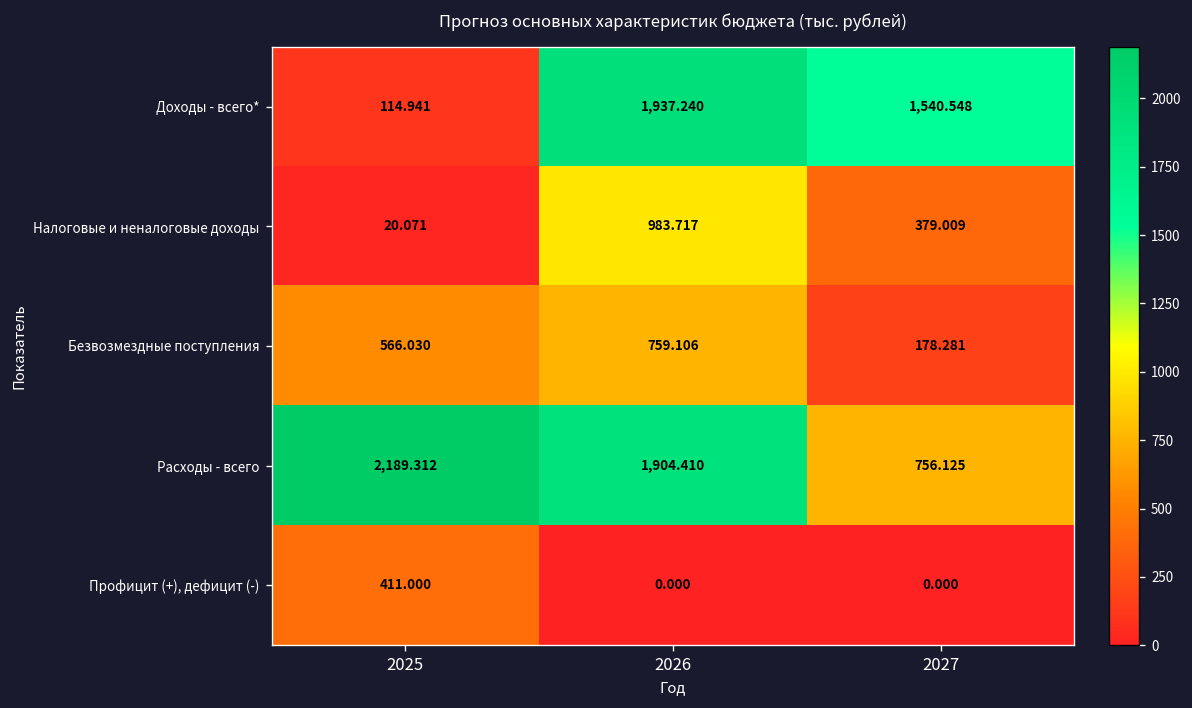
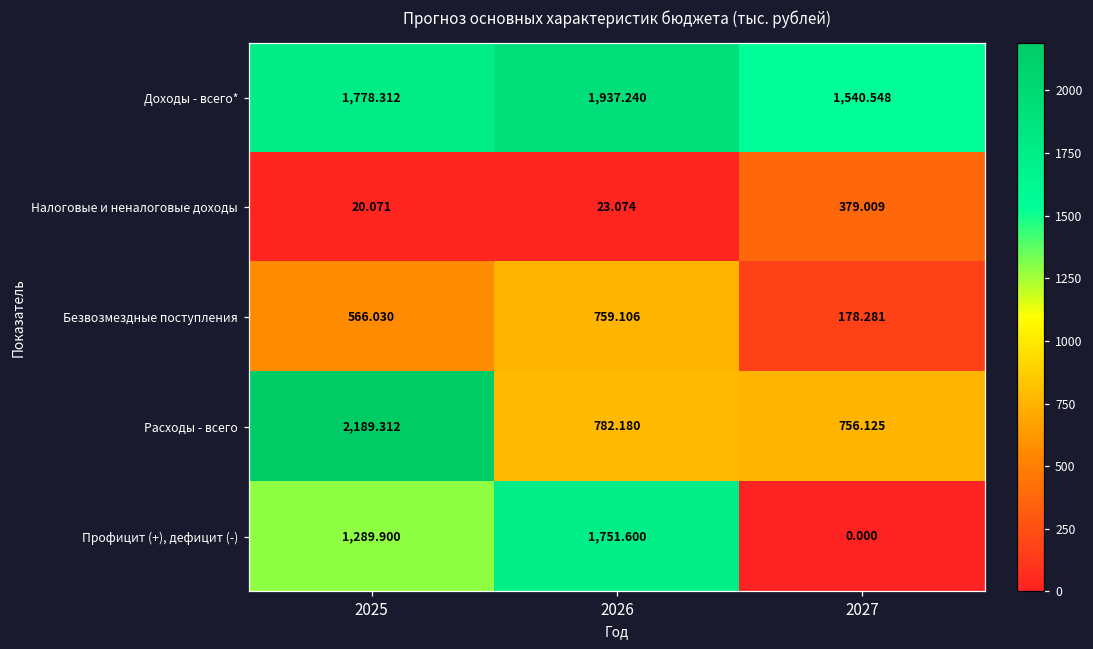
Доходы - всего*, 2025: 114.941 -> 1,778.312
Налоговые и неналоговые доходы, 2026: 983.717 -> 23.074
Расходы - всего, 2026: 1,904.410 -> 782.180
Профицит (+), дефицит (-), 2025: 411.000 -> 1,289.900
Профицит (+), дефицит (-), 2026: 0.000 -> 1,751.600
